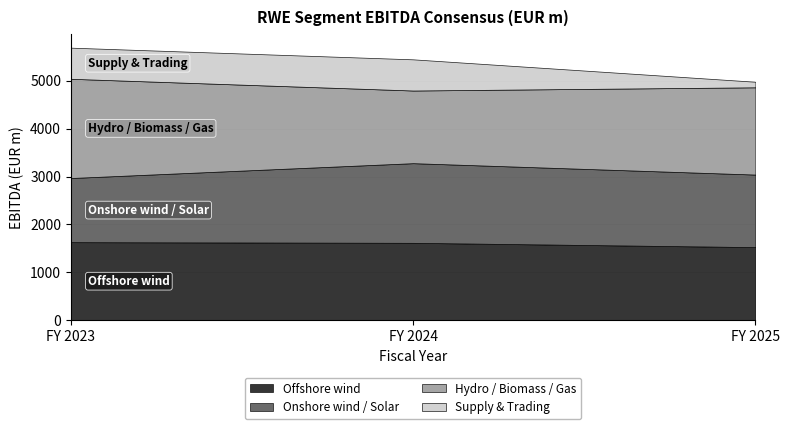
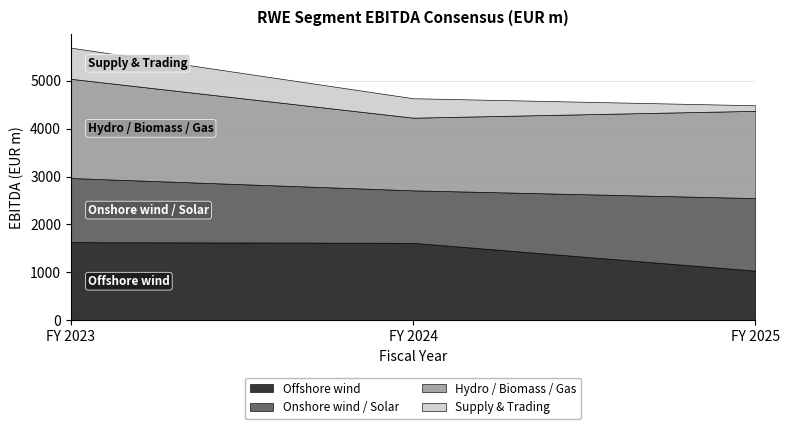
Onshore wind / Solar, FY 2024: 1700 -> 1100
Supply & Trading, FY 2024: 700 -> 400
Offshore wind, FY 2025: 1500 -> 1000
